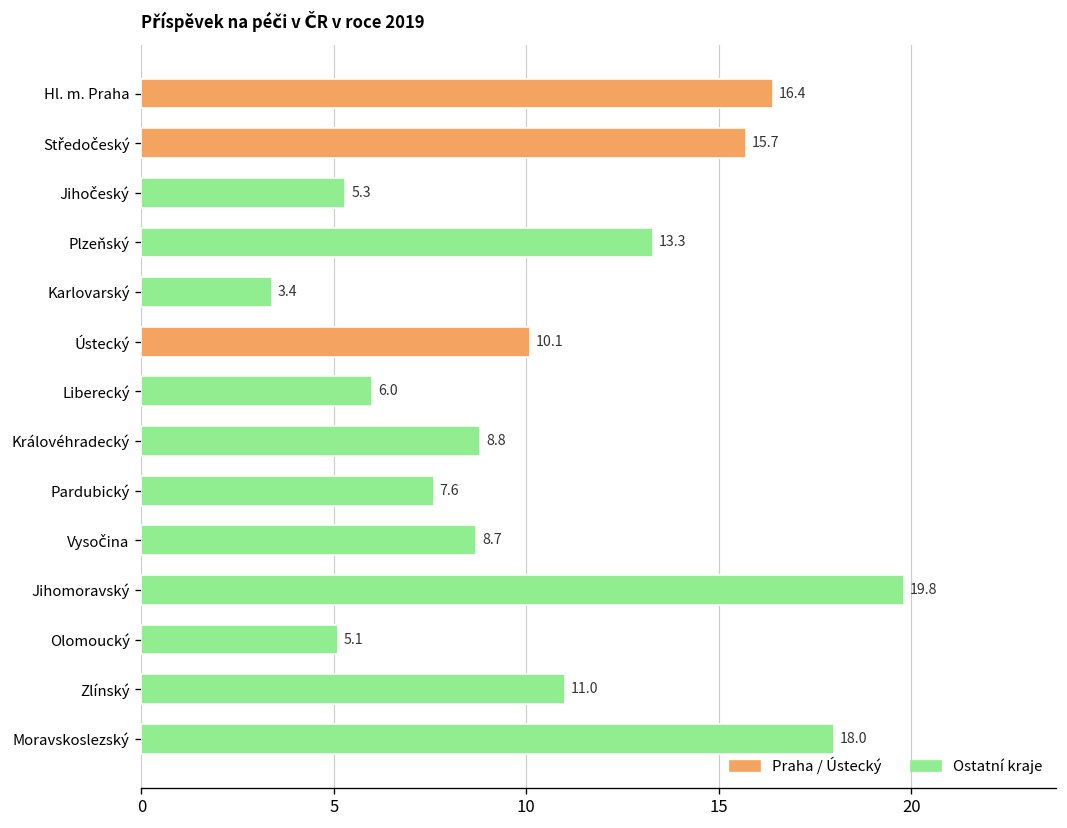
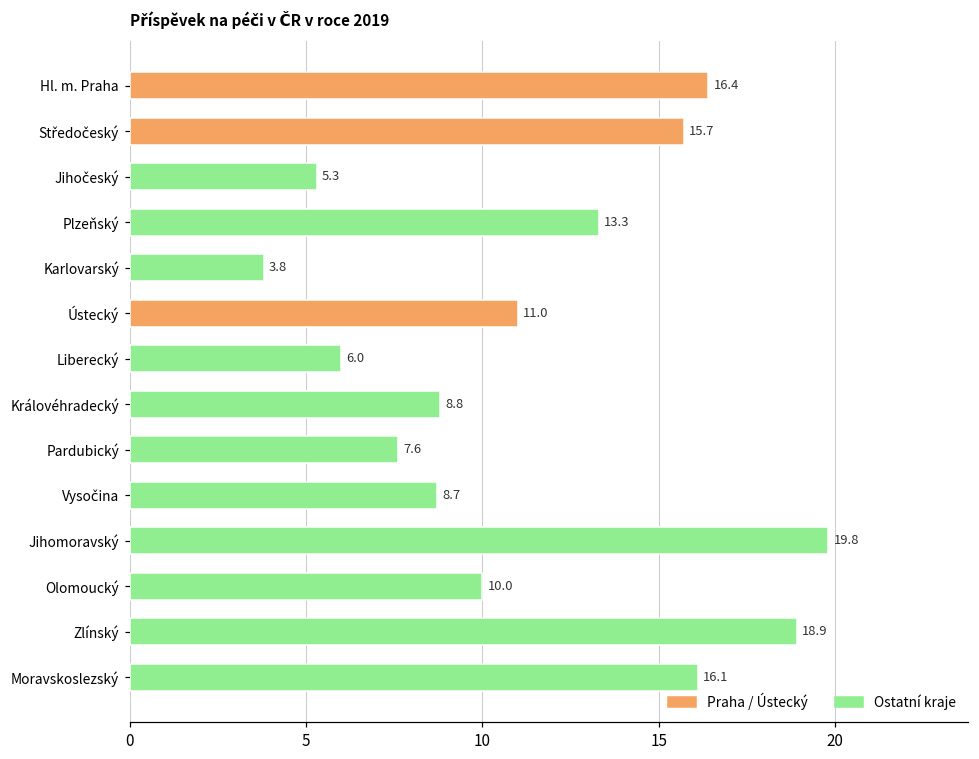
Karlovarský: 3.4 -> 3.8
Ústecký: 10.1 -> 11.0
Olomoucký: 5.1 -> 10.0
Zlínský: 11.0 -> 18.9
Moravskoslezský: 18.0 -> 16.1
